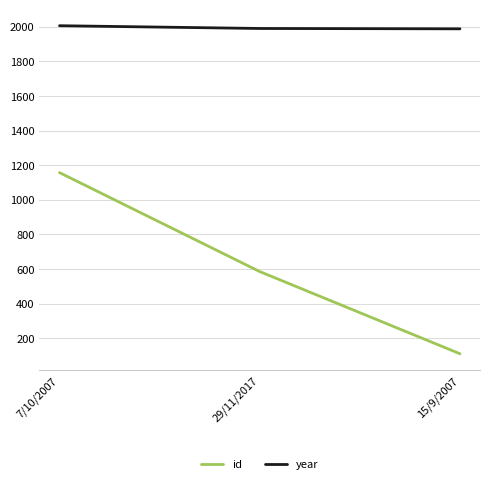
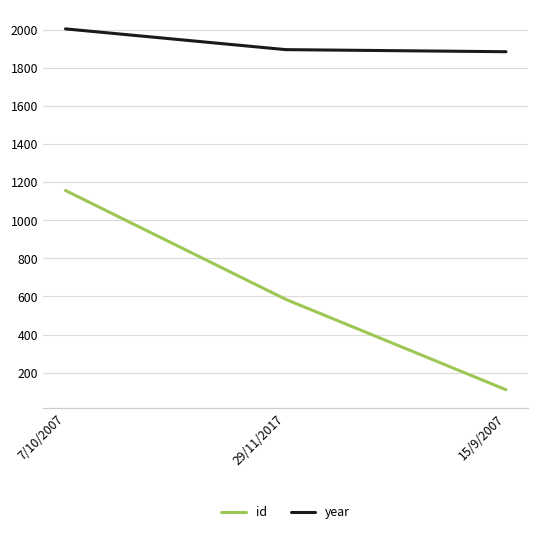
year, 29/11/2017: 1990 -> 1900
year, 15/9/2007: 1990 -> 1890
